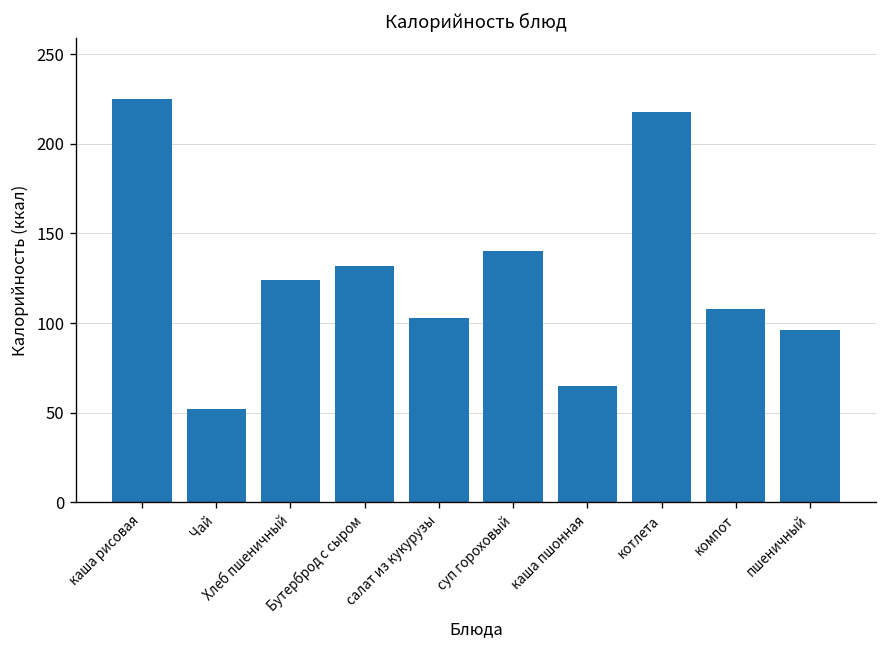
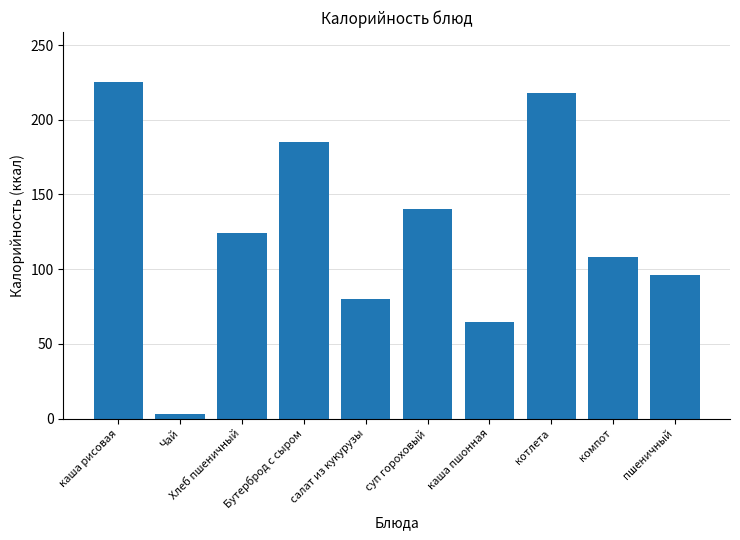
Чай: 52 -> 3
Бутерброд с сыром: 132 -> 185
салат из кукурузы: 103 -> 80
